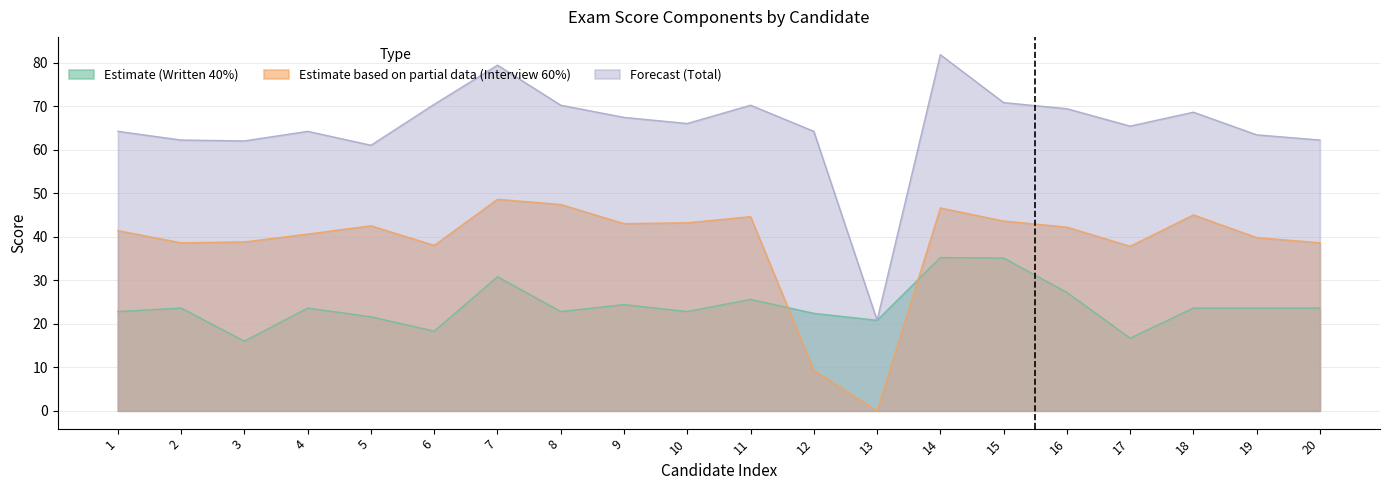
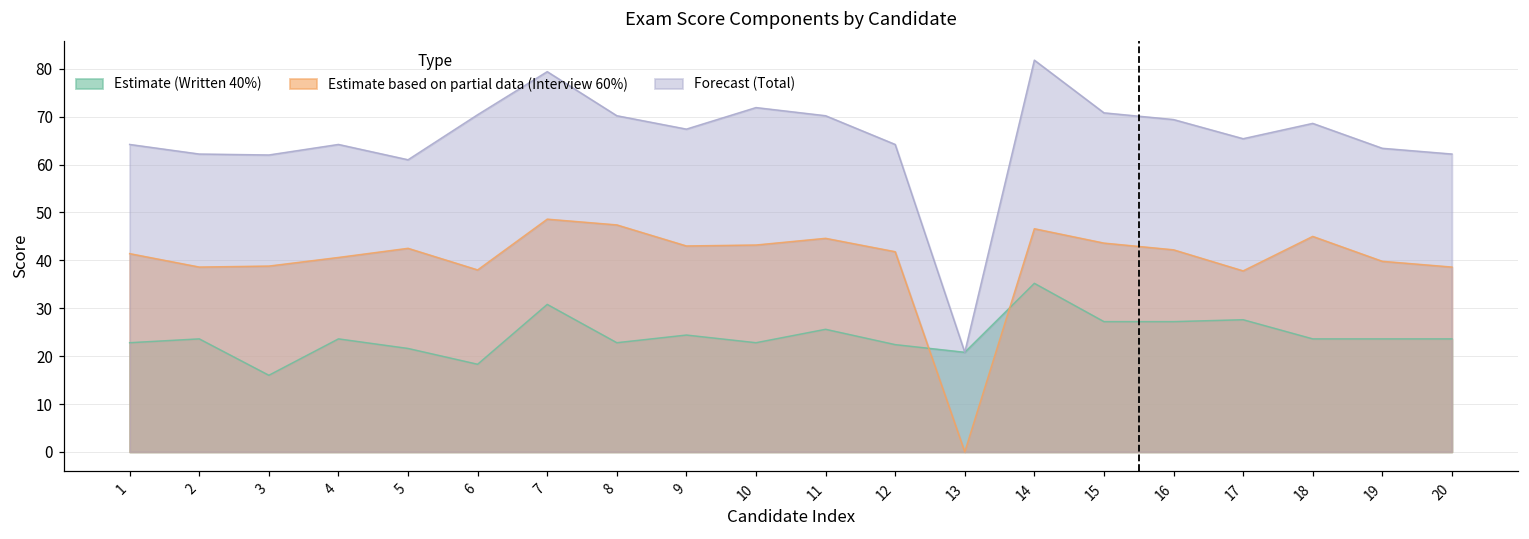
Forecast (Total), 10: 66 -> 72
Estimate based on partial data (Interview 60%), 12: 9 -> 42
Estimate (Written 40%), 15: 35 -> 27
Estimate (Written 40%), 17: 17 -> 28
